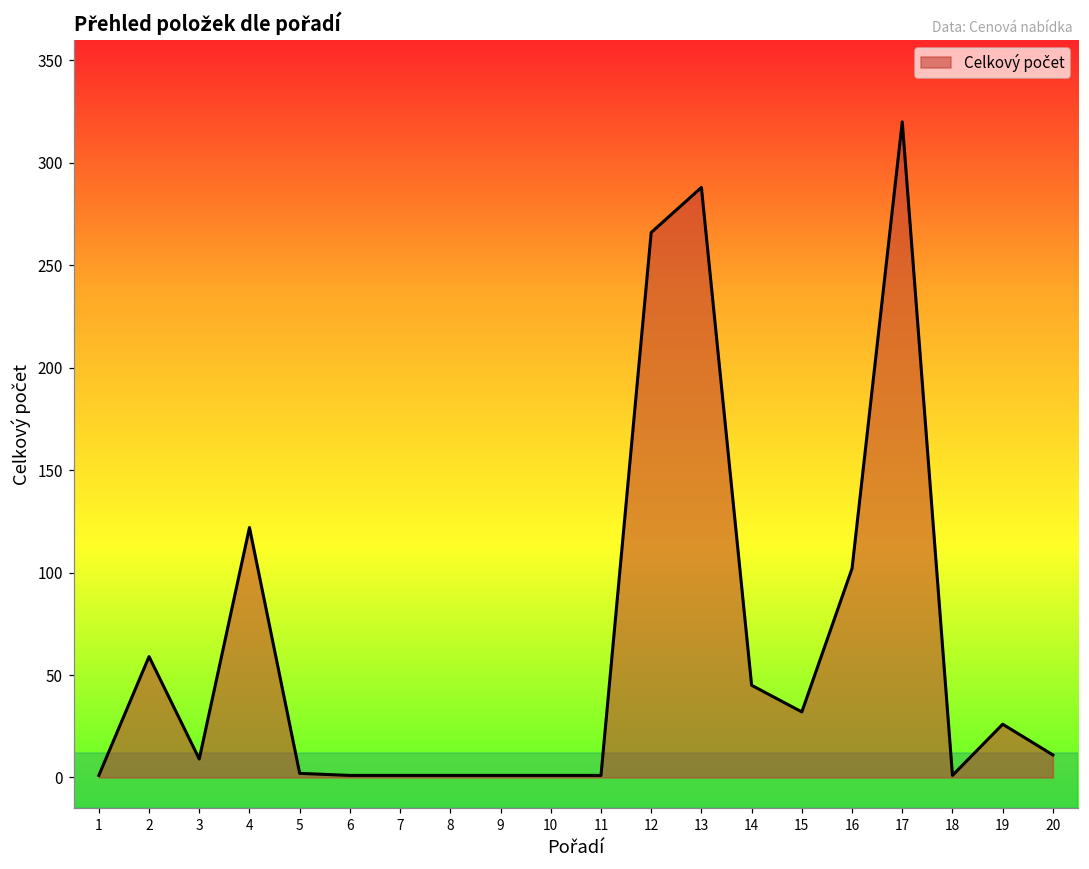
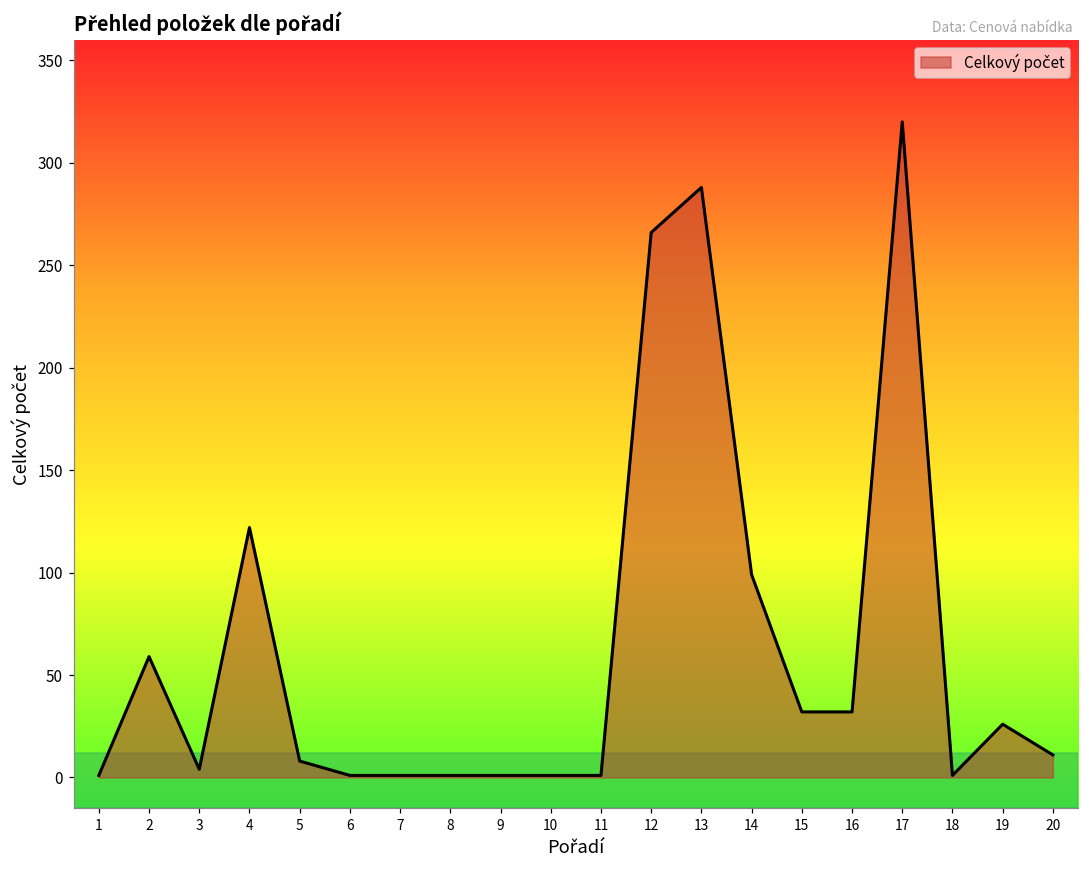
3: 9 -> 4
5: 2 -> 8
14: 45 -> 99
16: 102 -> 32
